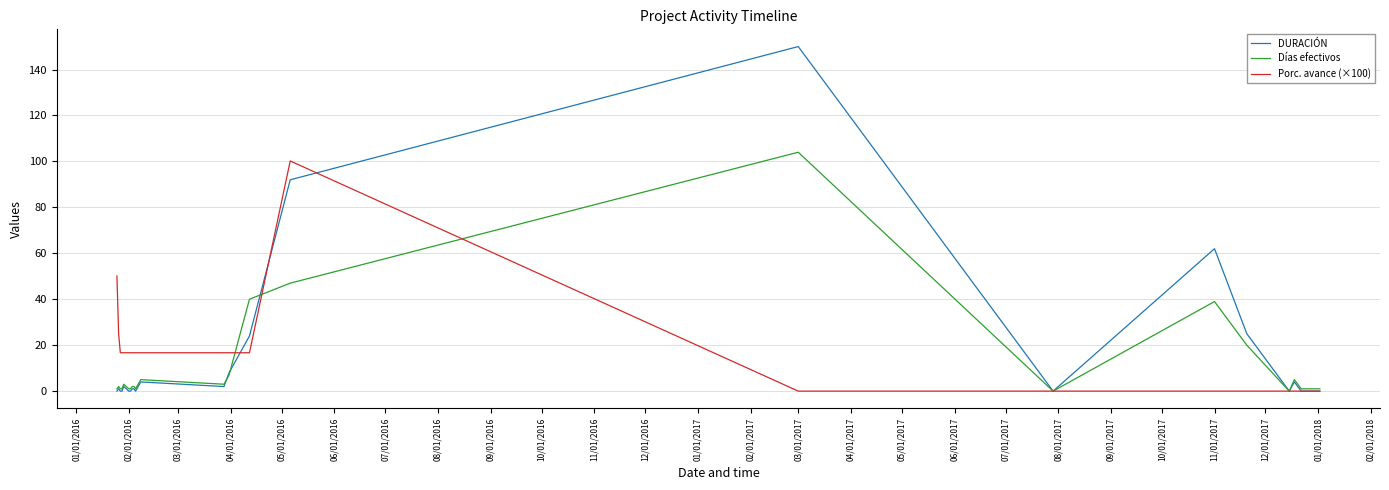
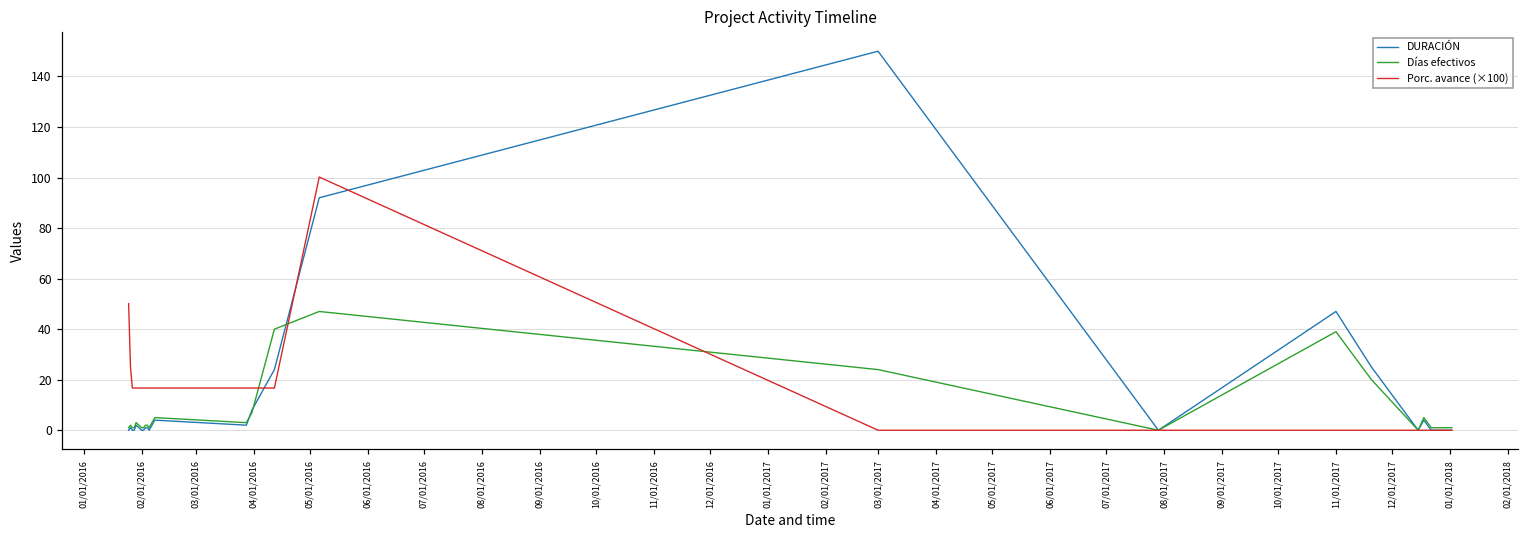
Días efectivos, 03/01/2017: 104 -> 24
DURACIÓN, 11/01/2017: 62 -> 47
